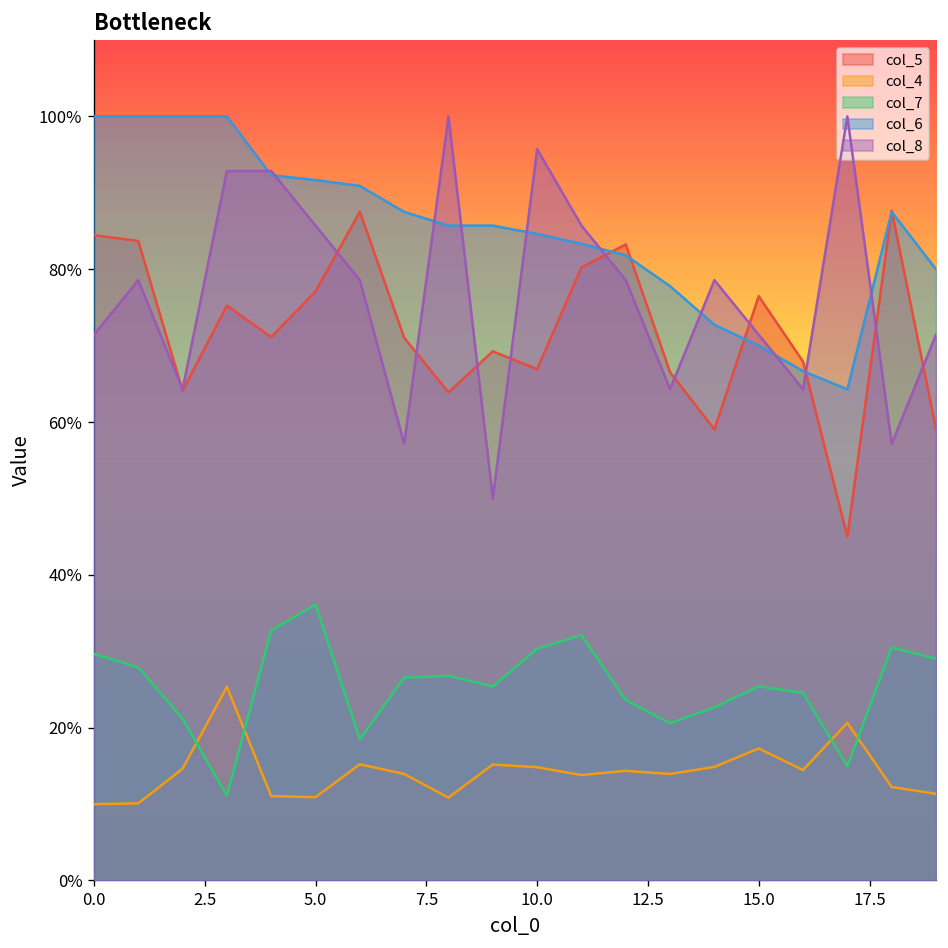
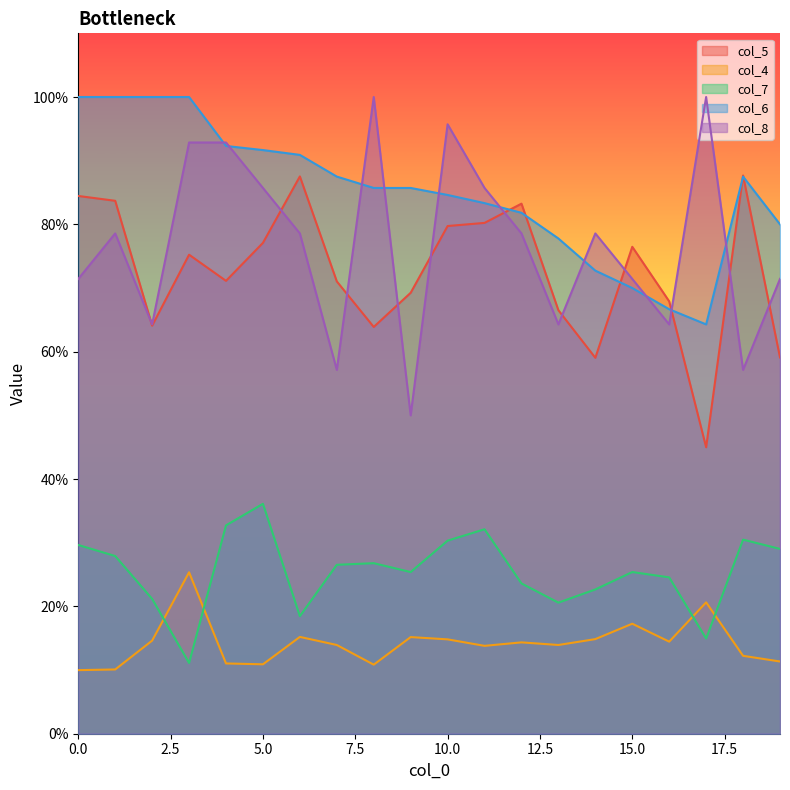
col_5, 10.0: 67% -> 80%
